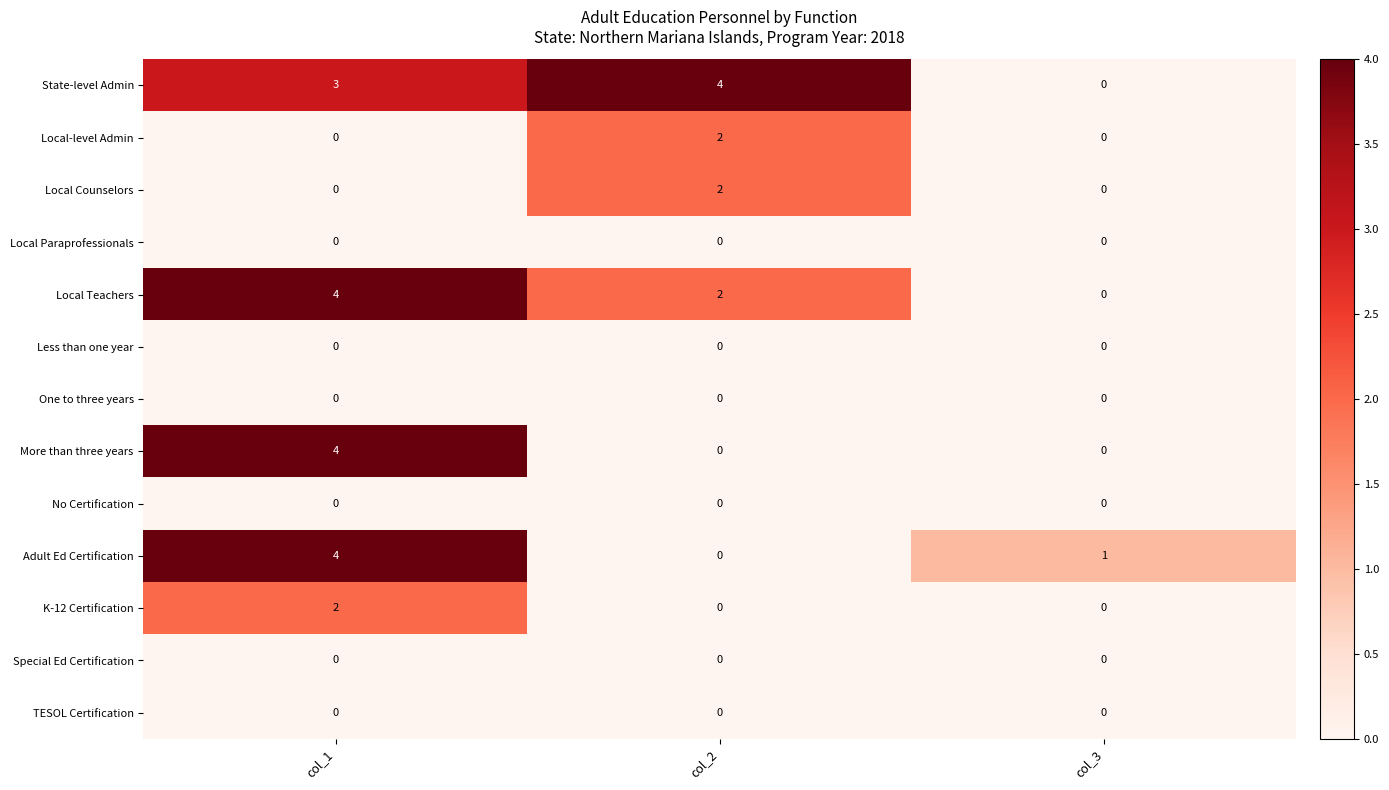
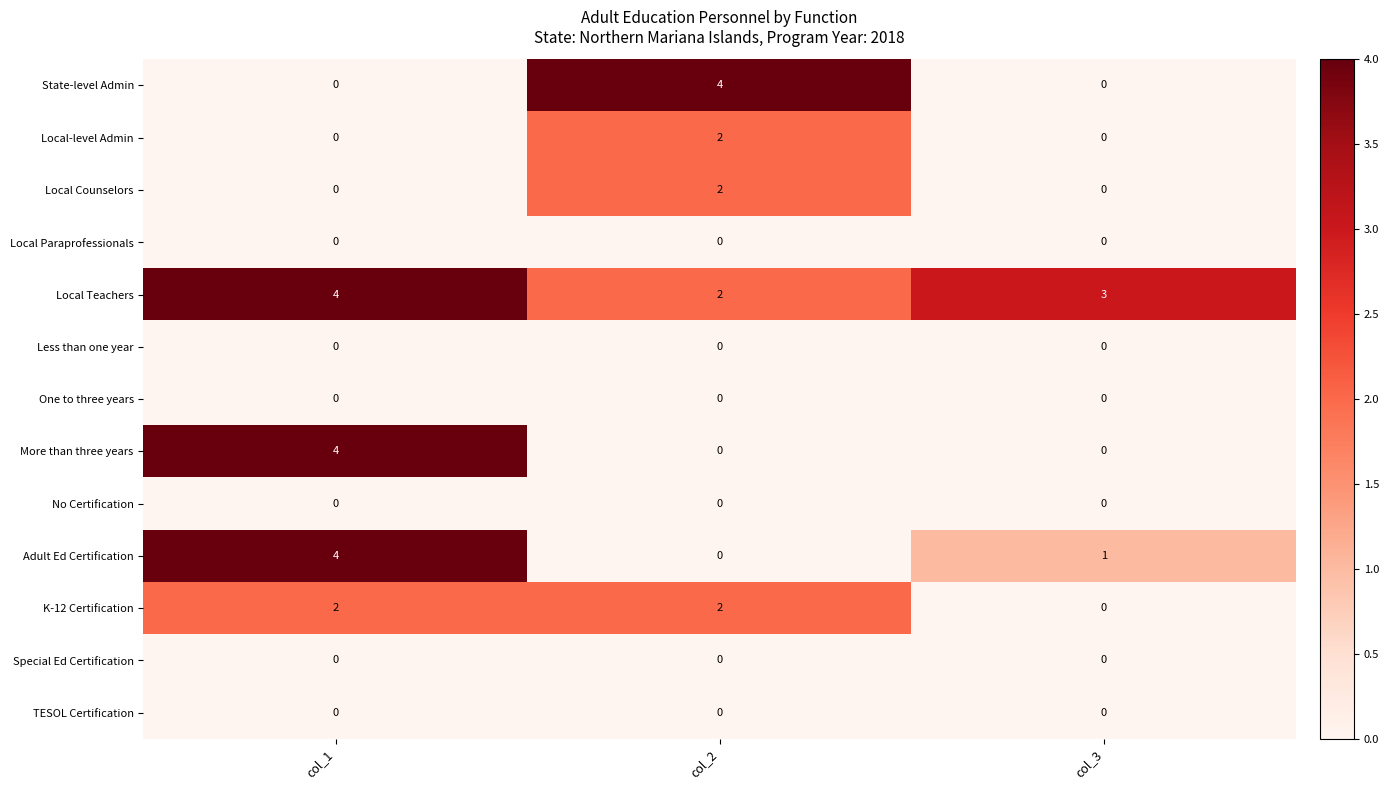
State-level Admin, col_1: 3 -> 0
Local Teachers, col_3: 0 -> 3
K-12 Certification, col_2: 0 -> 2
